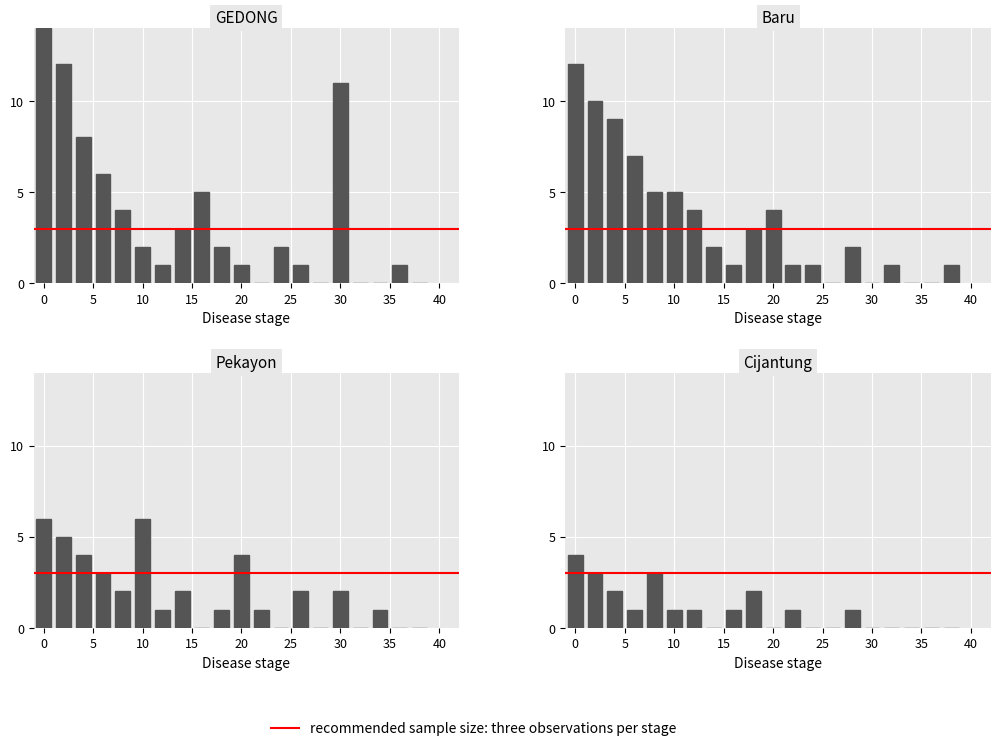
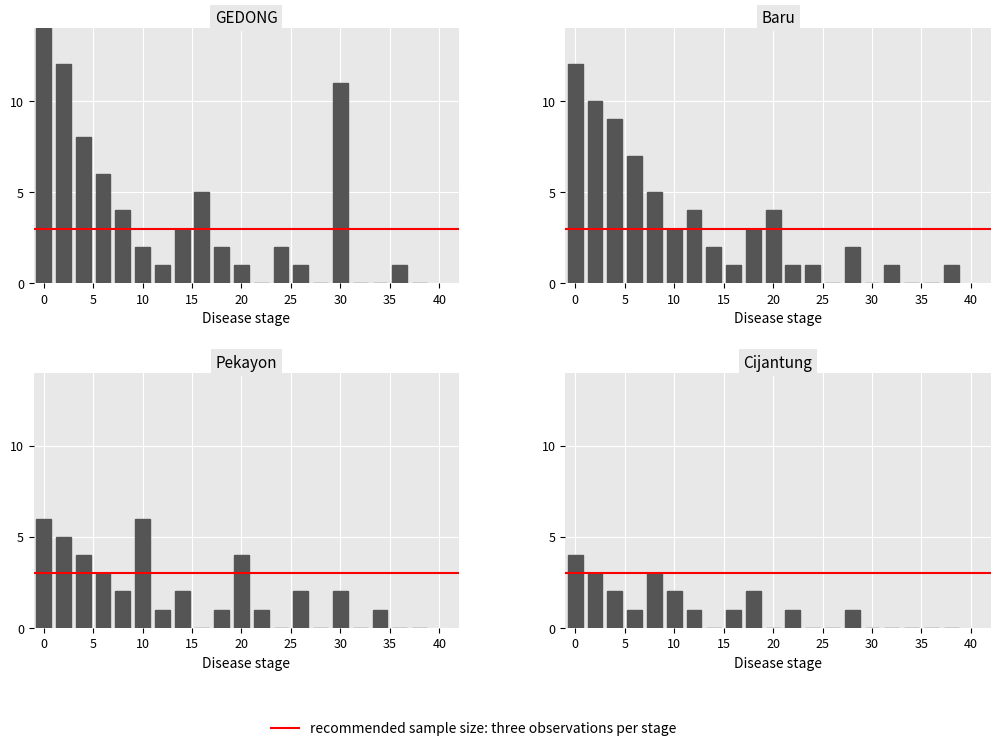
Baru, 10: 5 -> 3
Cijantung, 10: 1 -> 2
